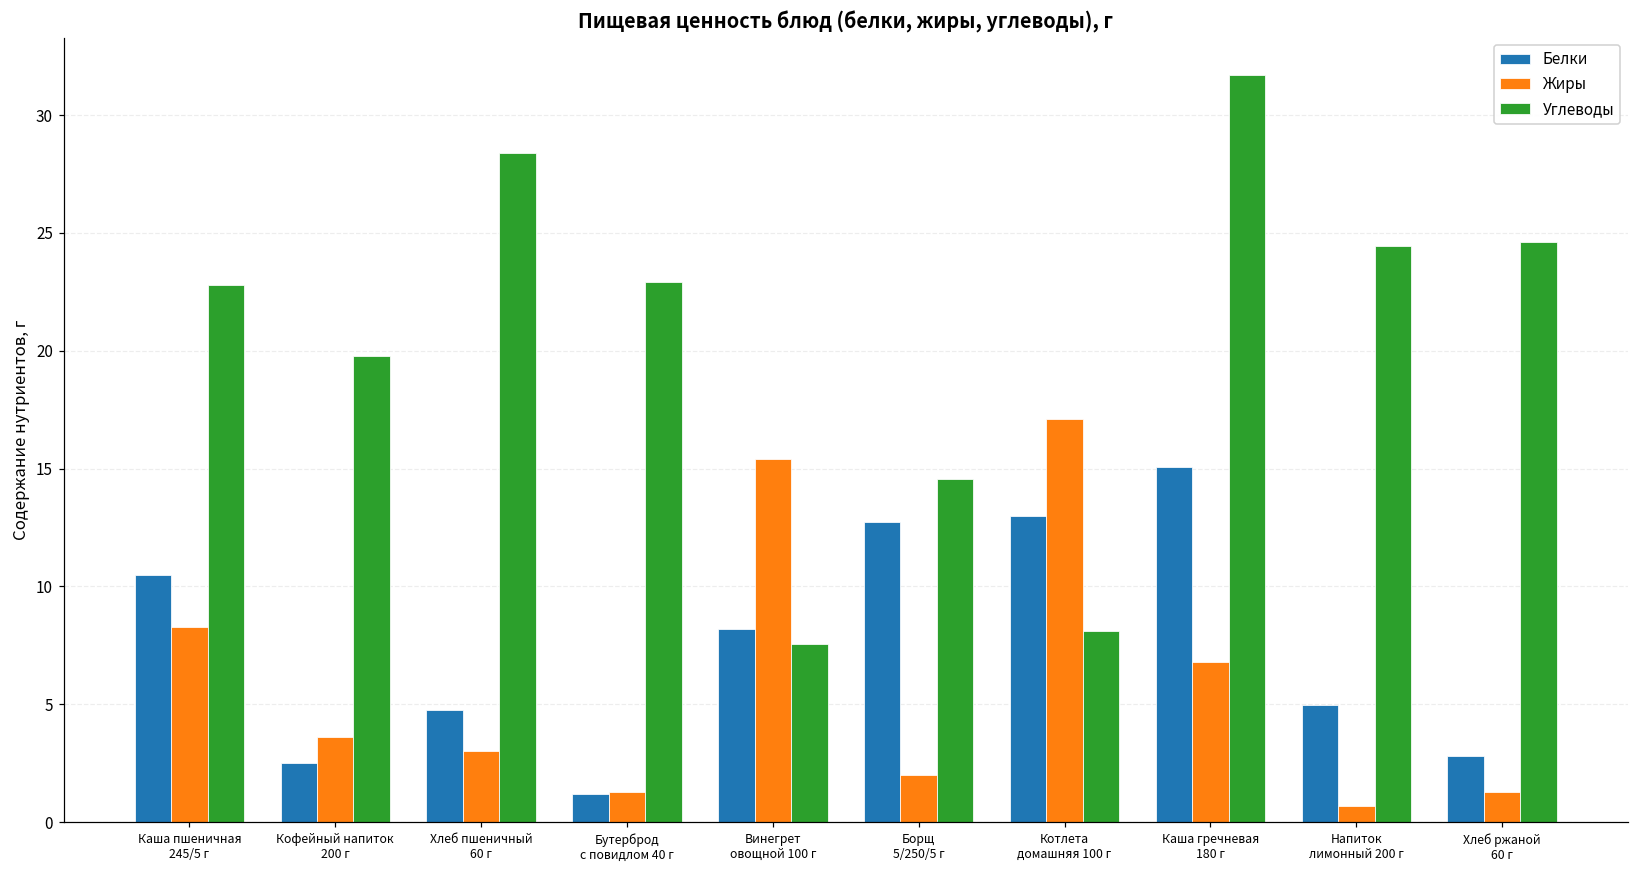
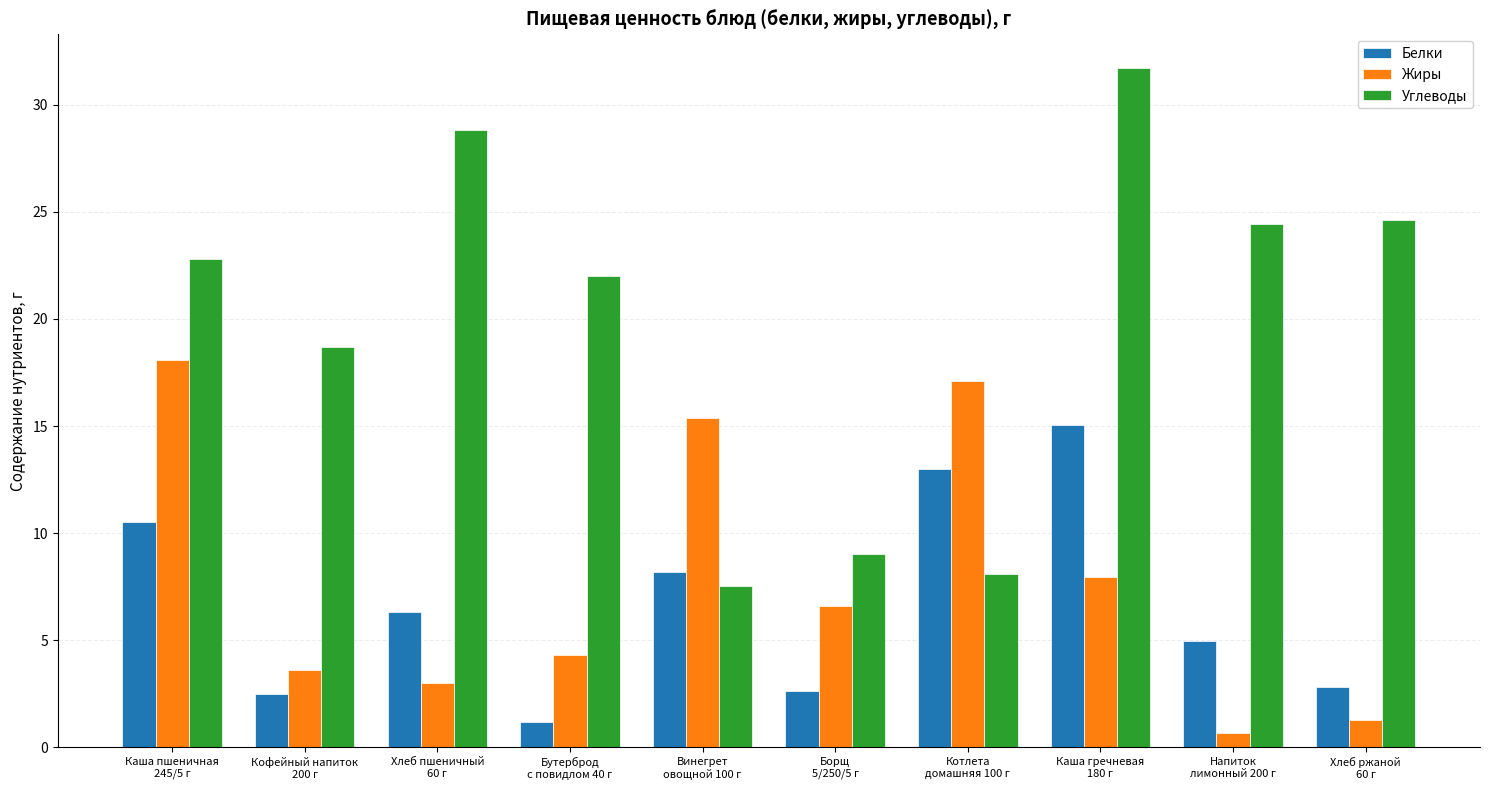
Жиры, Каша пшеничная 245/5 г: 8.3 -> 18.1
Углеводы, Кофейный напиток 200 г: 19.8 -> 18.7
Белки, Хлеб пшеничный 60 г: 4.7 -> 6.3
Углеводы, Хлеб пшеничный 60 г: 28.4 -> 28.8
Жиры, Бутерброд с повидлом 40 г: 1.3 -> 4.3
Углеводы, Бутерброд с повидлом 40 г: 22.9 -> 22.0
Белки, Борщ 5/250/5 г: 12.7 -> 2.6
Жиры, Борщ 5/250/5 г: 2.0 -> 6.6
Углеводы, Борщ 5/250/5 г: 14.6 -> 9.0
Жиры, Каша гречневая 180 г: 6.8 -> 7.9
